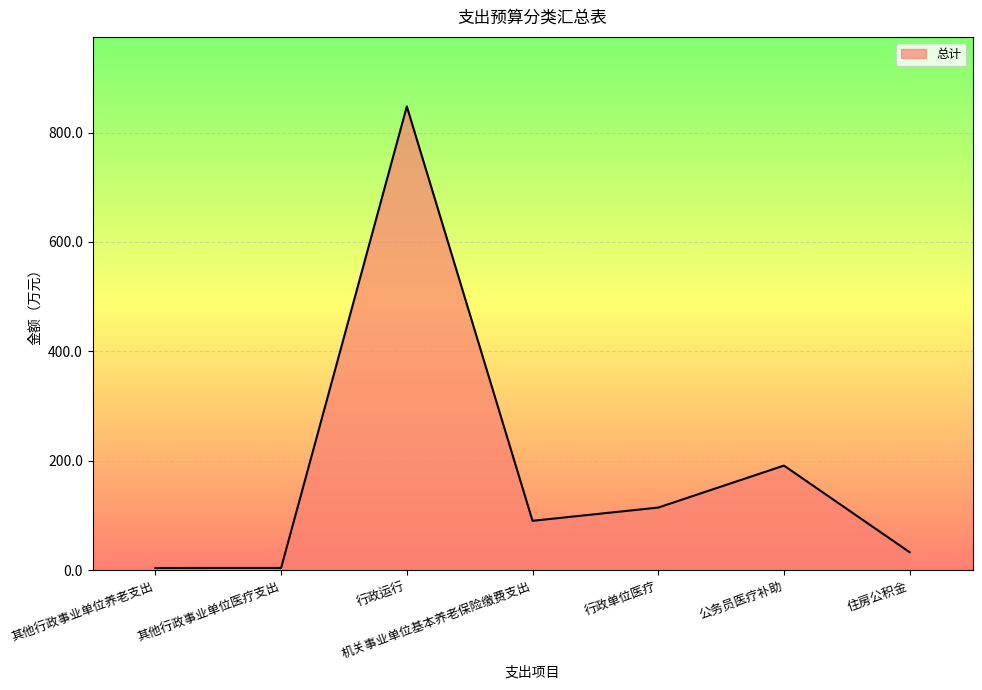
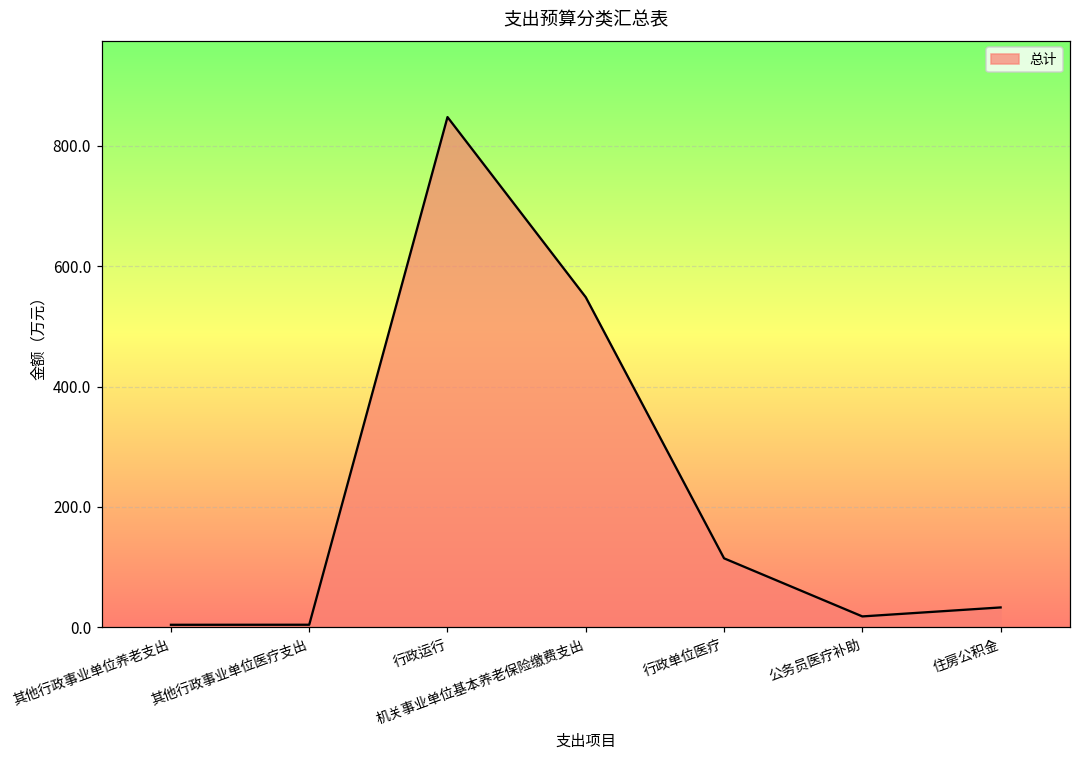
机关事业单位基本养老保险缴费支出: 90 -> 550
公务员医疗补助: 190 -> 20
